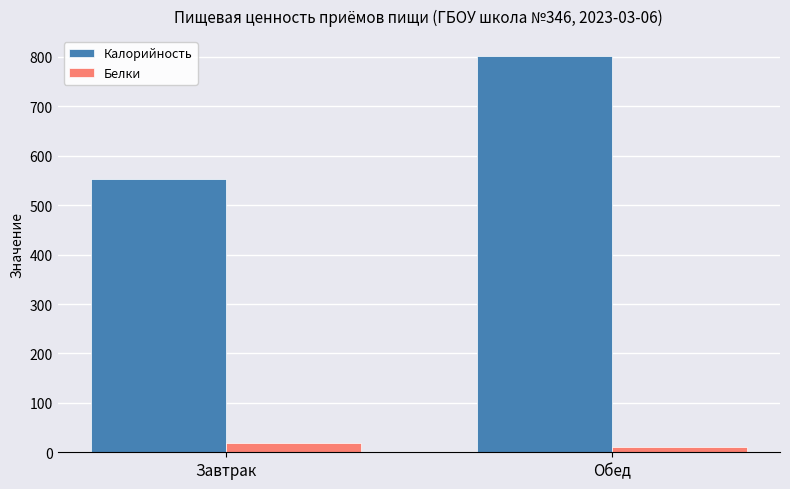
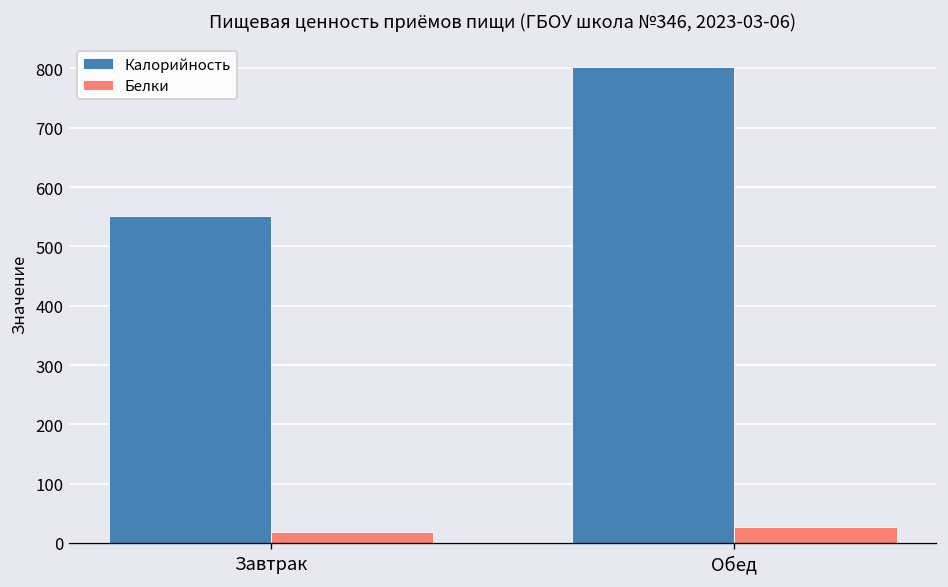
Белки, Обед: 10 -> 30
